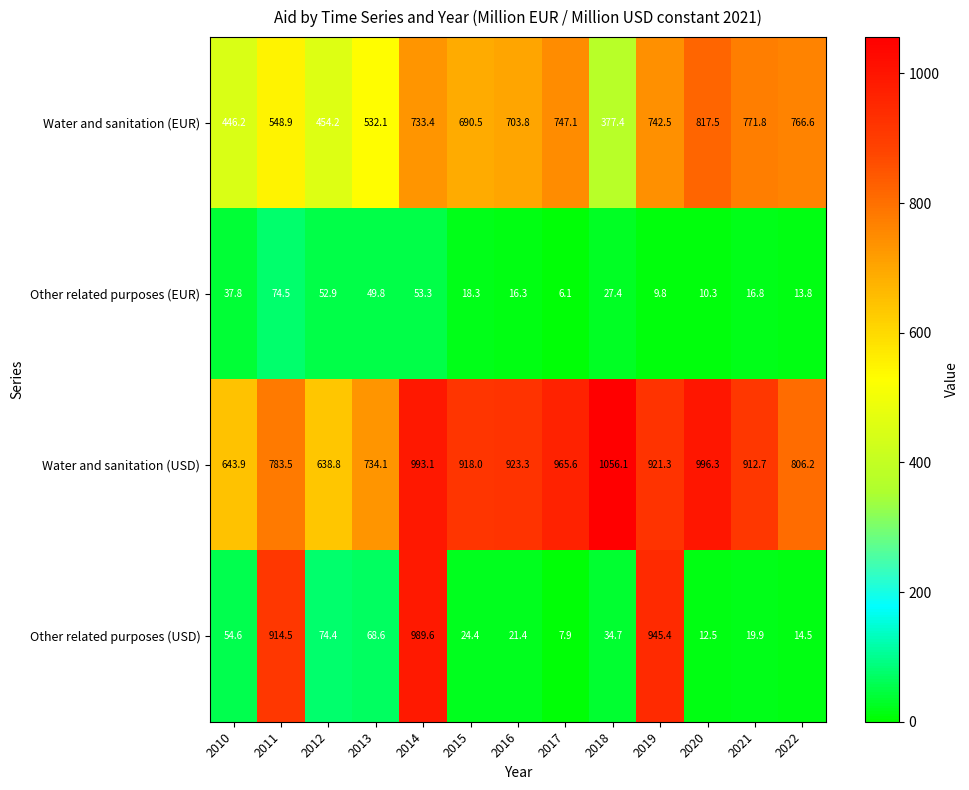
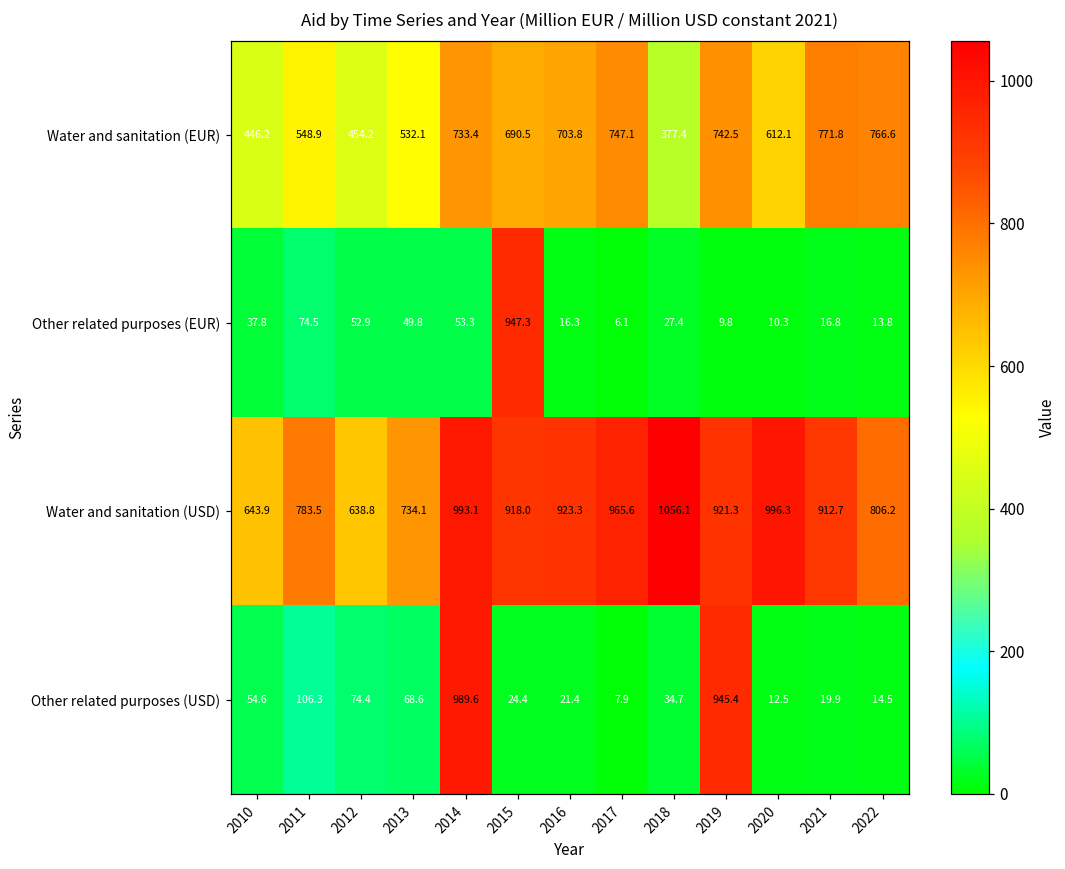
Water and sanitation (EUR), 2020: 817.5 -> 612.1
Other related purposes (EUR), 2015: 18.3 -> 947.3
Other related purposes (USD), 2011: 914.5 -> 106.3
